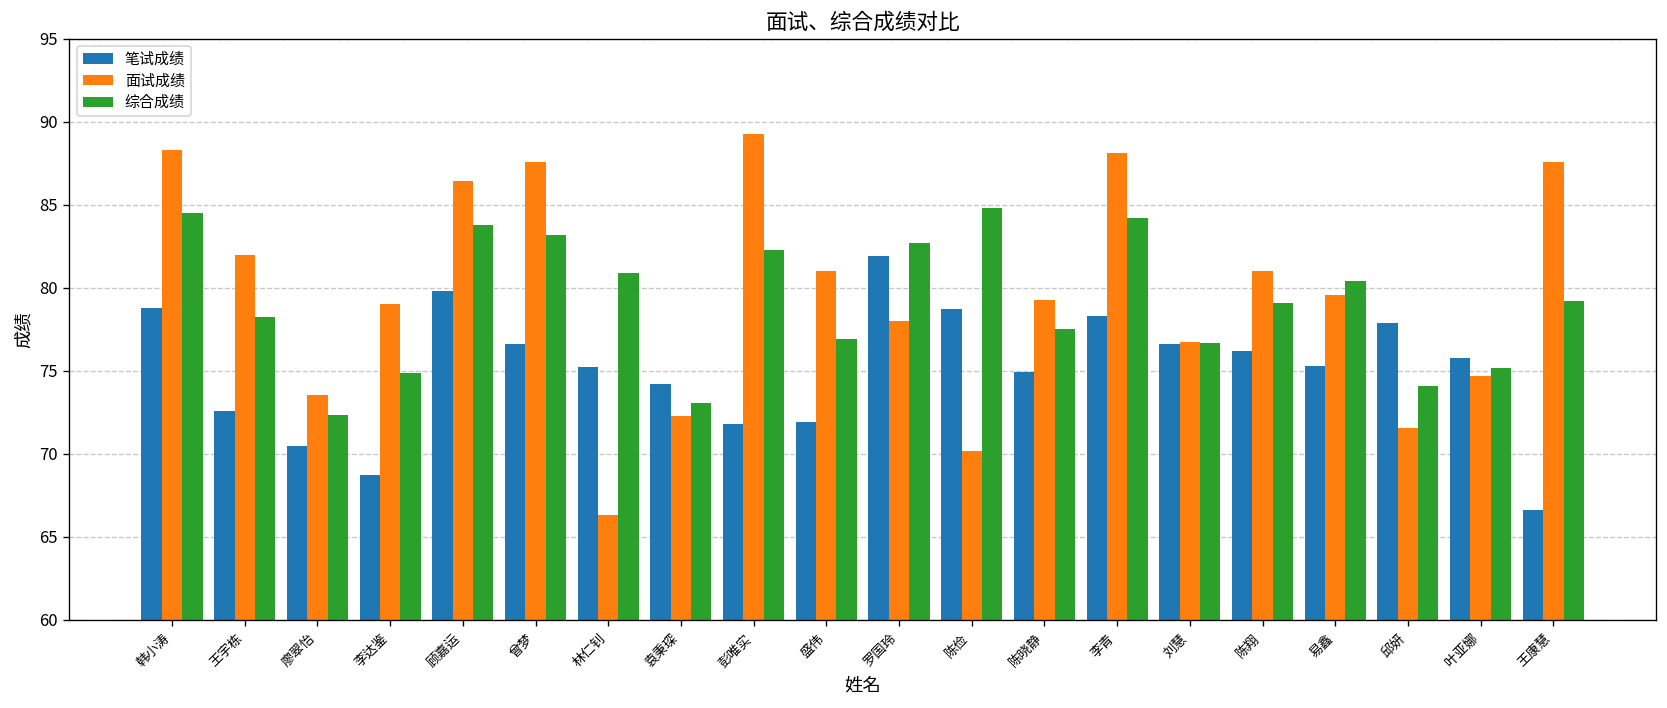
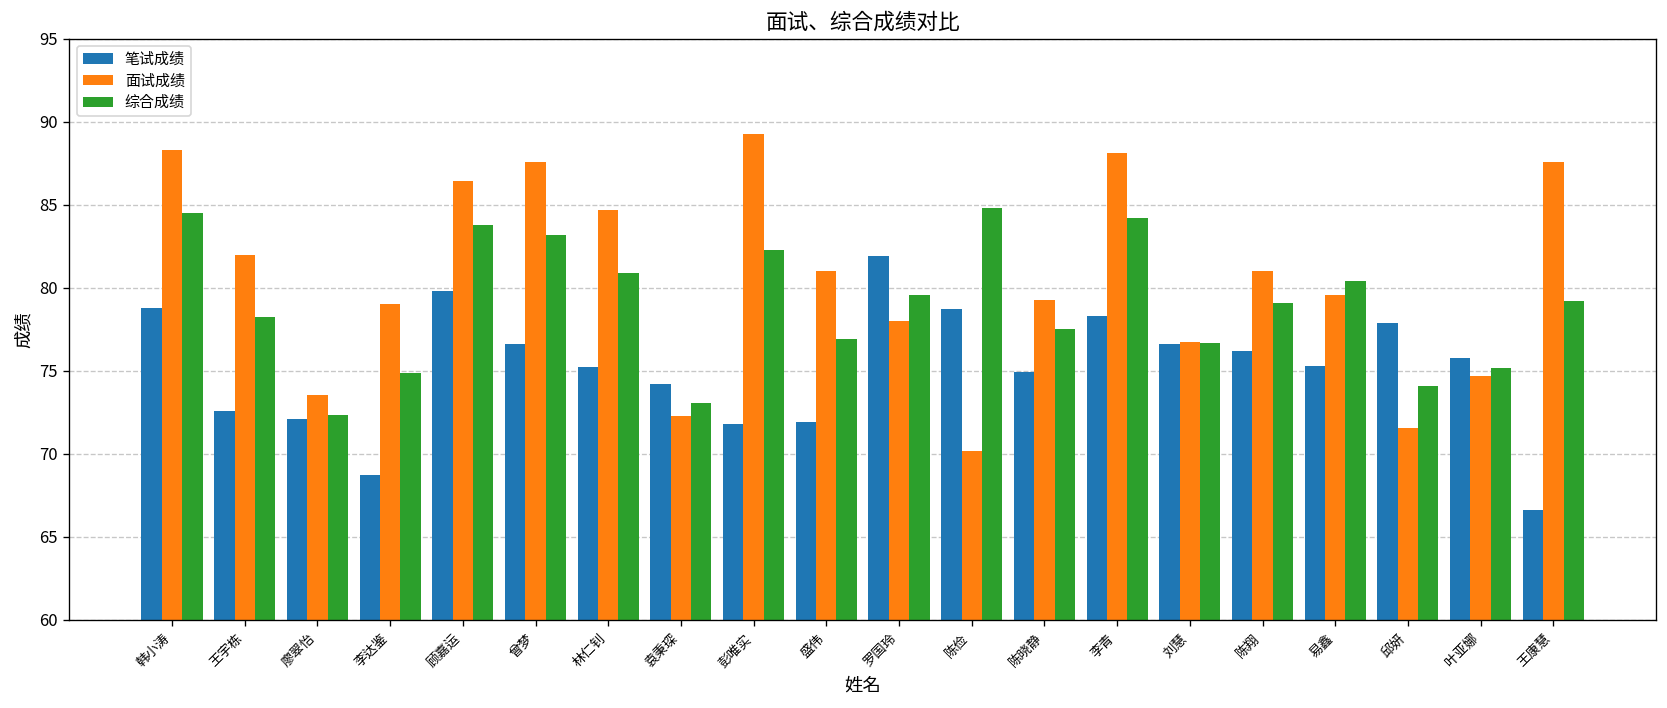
笔试成绩, 廖翠怡: 70.5 -> 72.1
面试成绩, 林仁钊: 66.3 -> 84.7
综合成绩, 罗国玲: 82.7 -> 79.6
